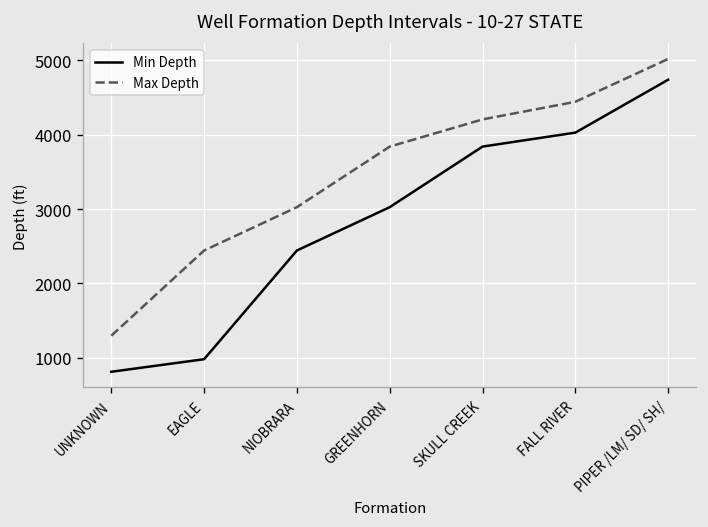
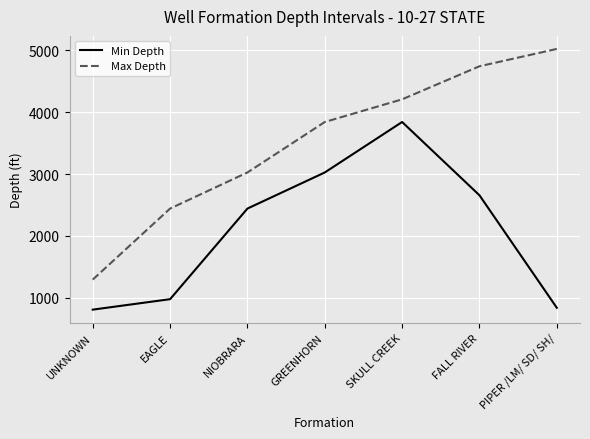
Min Depth, FALL RIVER: 4000 -> 2700
Max Depth, FALL RIVER: 4400 -> 4700
Min Depth, PIPER /LM/ SD/ SH/: 4700 -> 800
